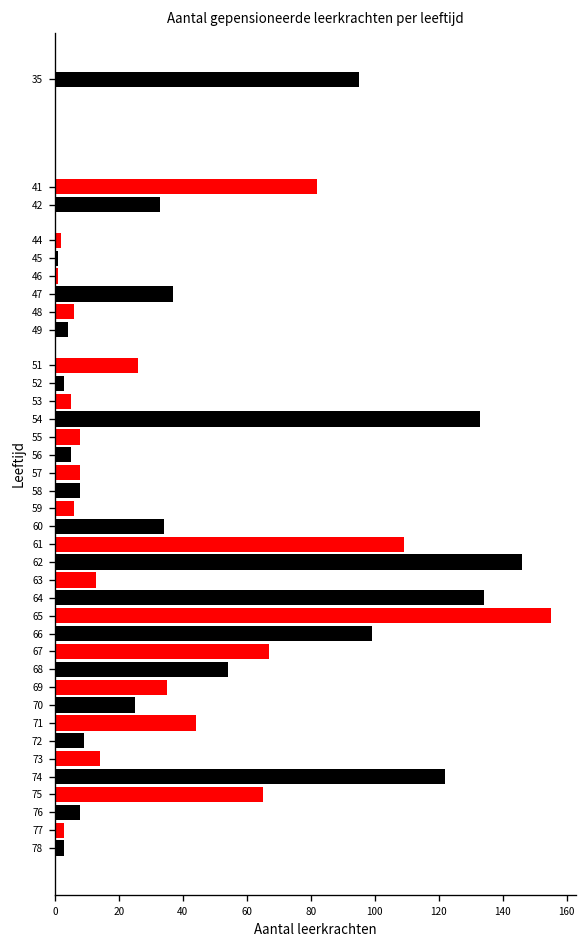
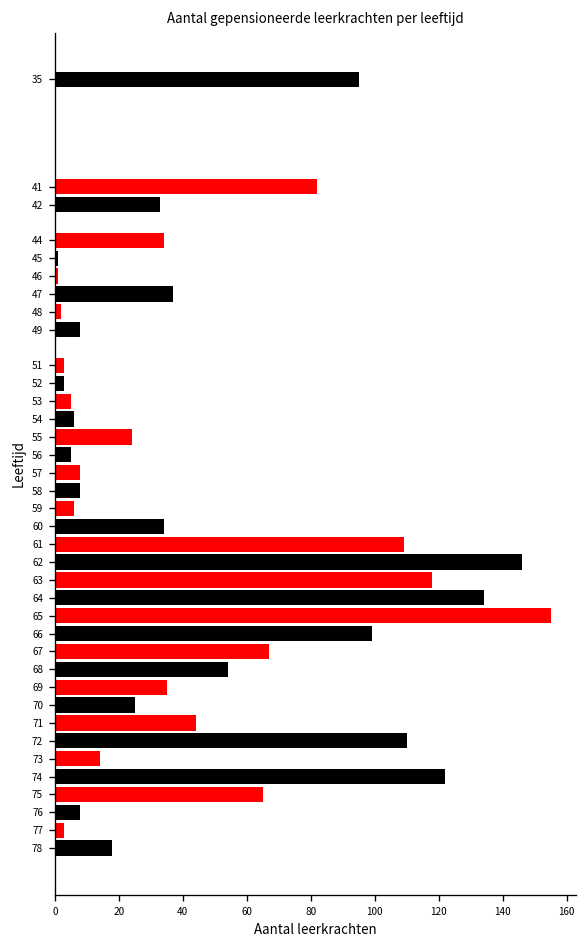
44: 2 -> 34
48: 6 -> 2
49: 4 -> 8
51: 26 -> 3
54: 133 -> 6
55: 8 -> 24
63: 13 -> 118
72: 9 -> 110
78: 3 -> 18
